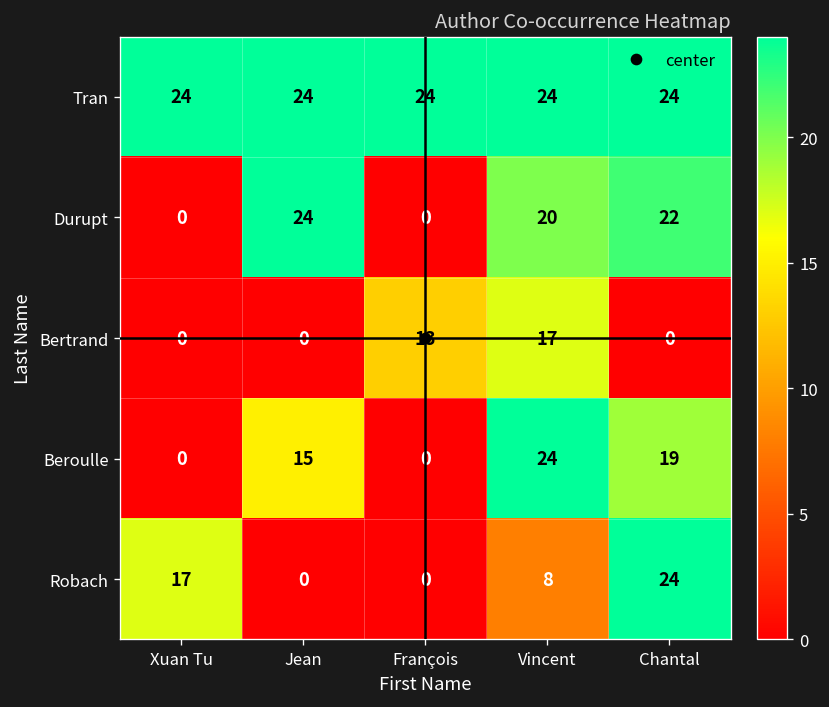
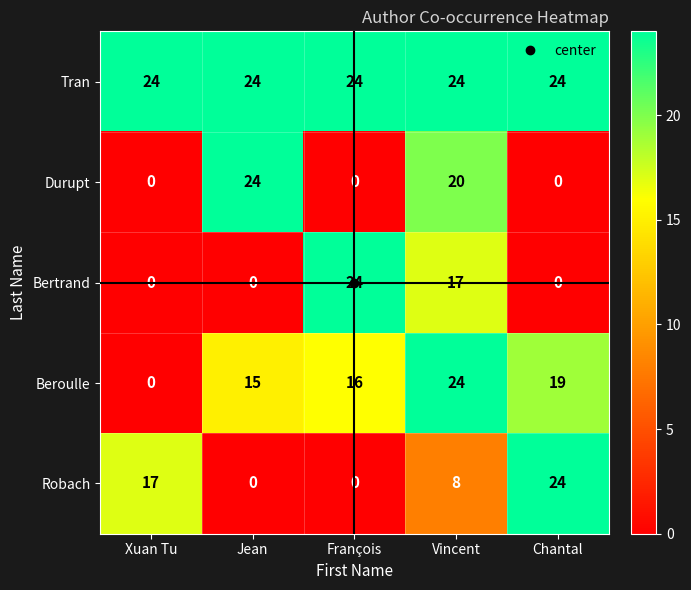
Durupt, Chantal: 22 -> 0
Bertrand, François: 13 -> 24
Beroulle, François: 0 -> 16
